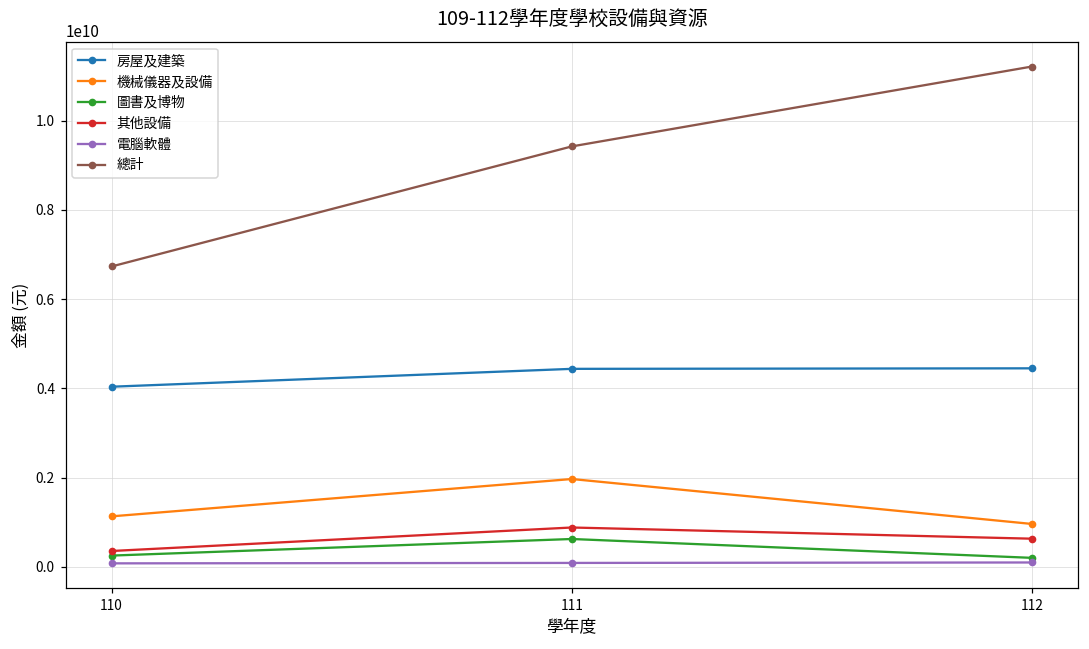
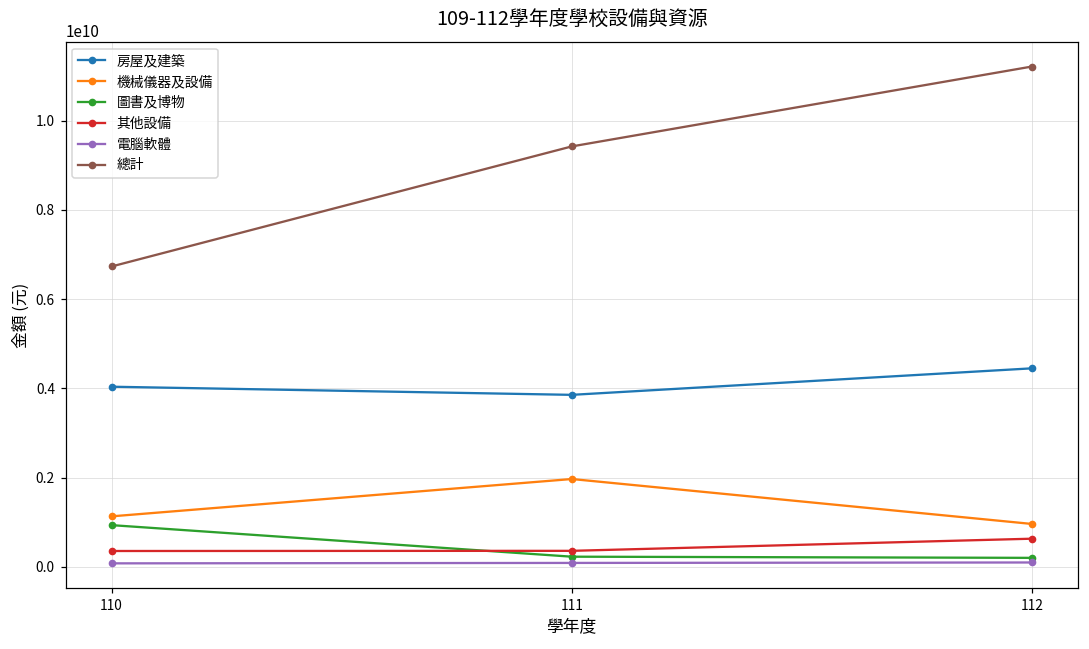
圖書及博物, 110: 300000000 -> 900000000
房屋及建築, 111: 4400000000 -> 3900000000
圖書及博物, 111: 600000000 -> 200000000
其他設備, 111: 900000000 -> 400000000
